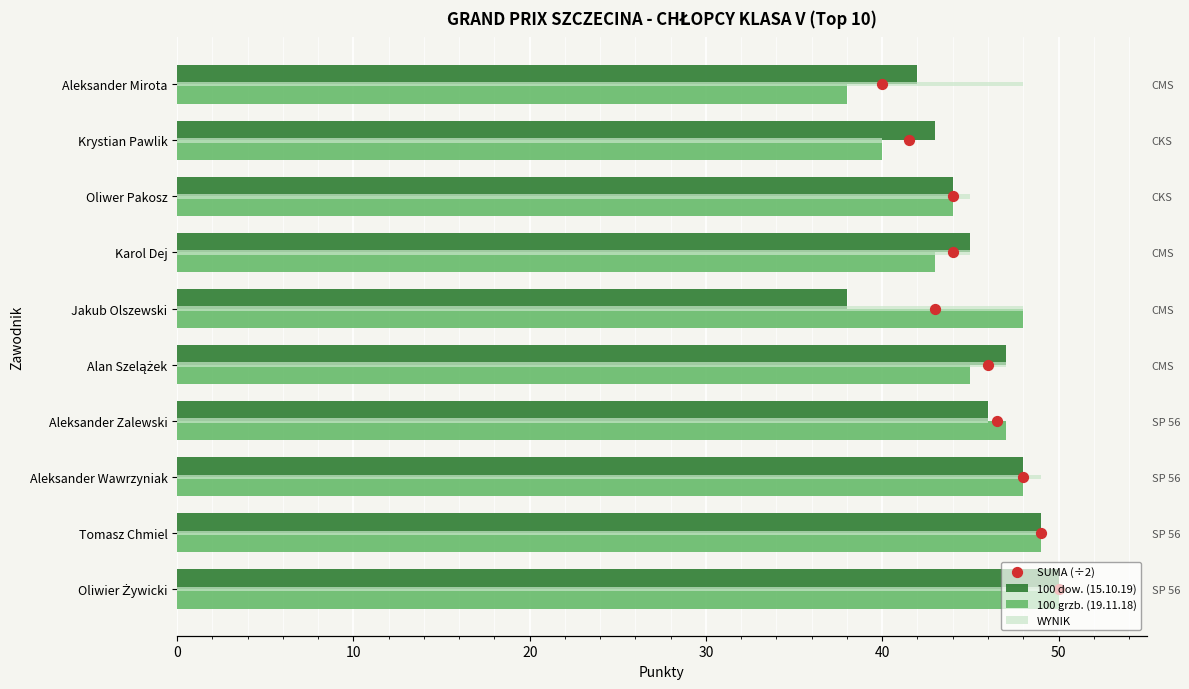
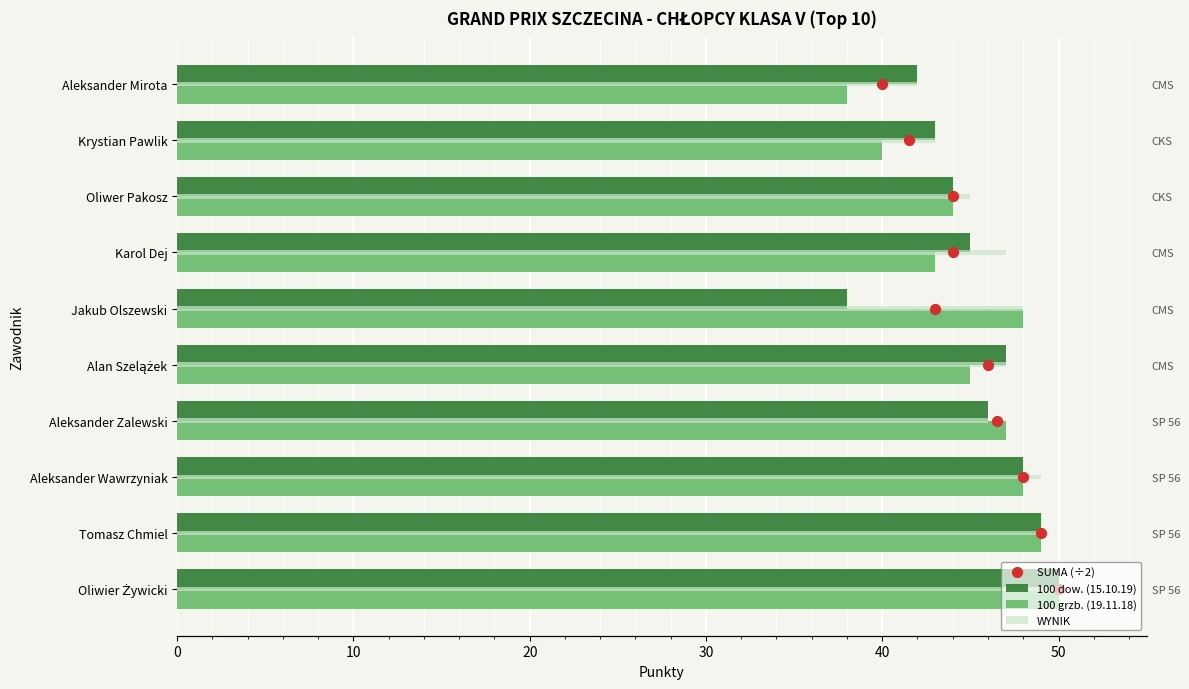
WYNIK, Aleksander Mirota: 48 -> 42
WYNIK, Krystian Pawlik: 40 -> 43
WYNIK, Karol Dej: 45 -> 47
